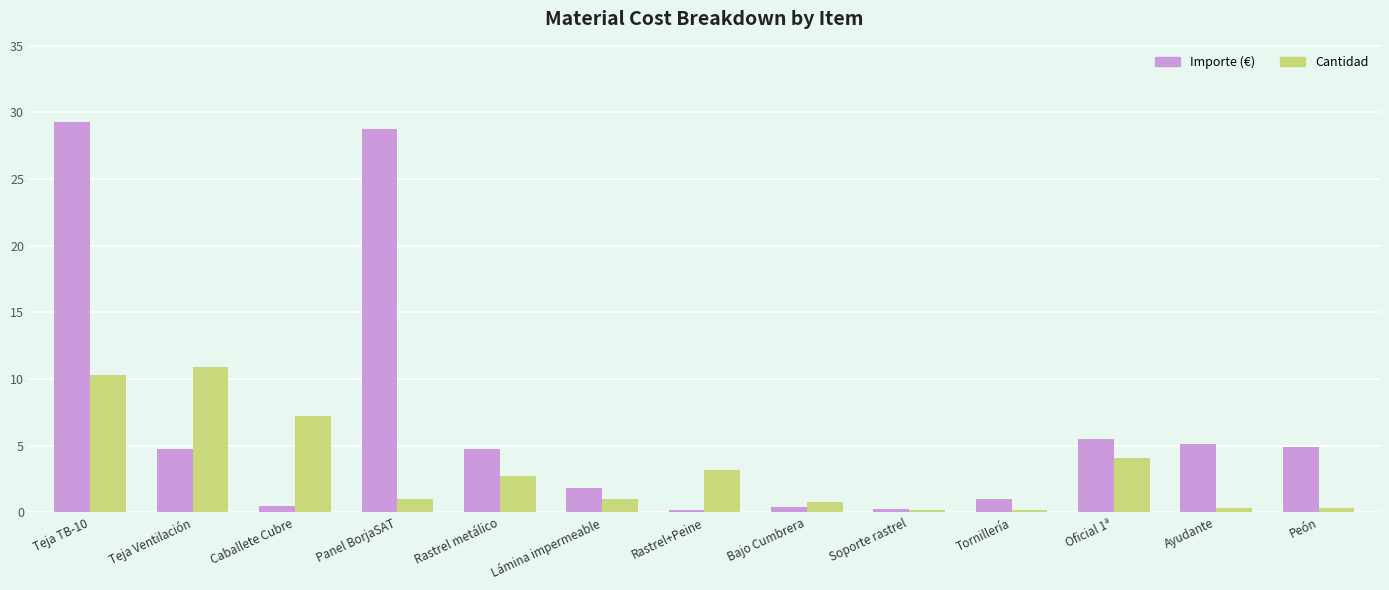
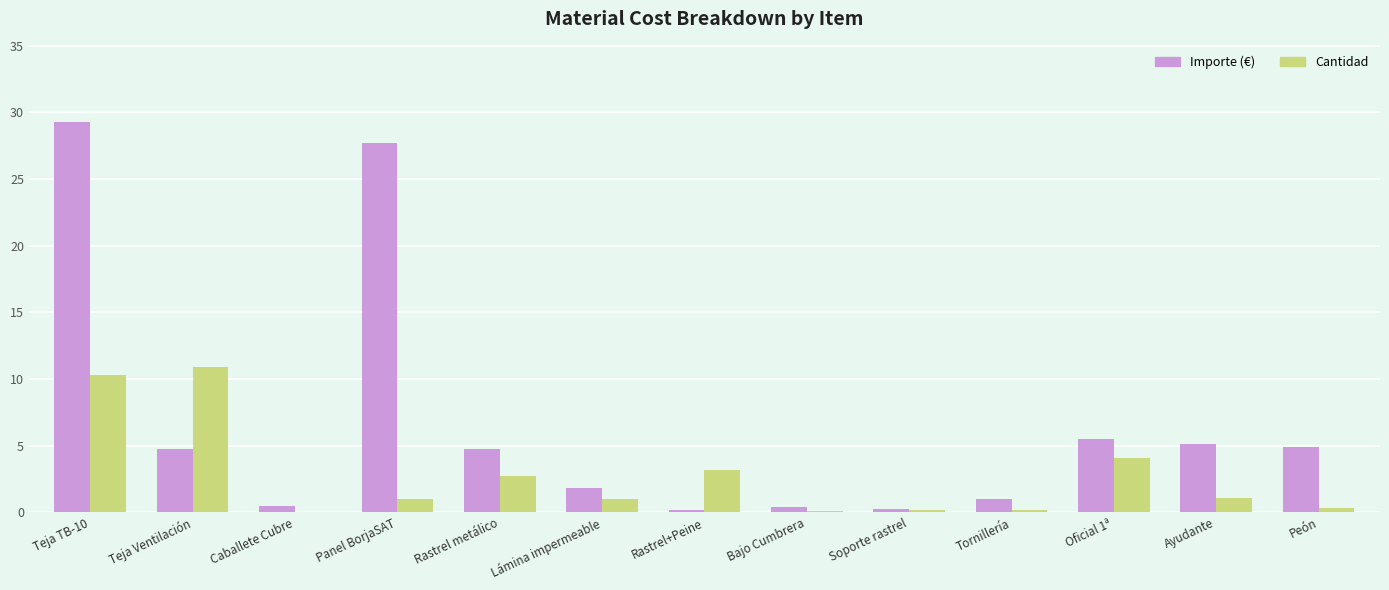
Cantidad, Caballete Cubre: 7.2 -> 0.0
Importe (€), Panel BorjaSAT: 28.8 -> 27.7
Cantidad, Bajo Cumbrera: 0.8 -> 0.1
Cantidad, Ayudante: 0.3 -> 1.1
